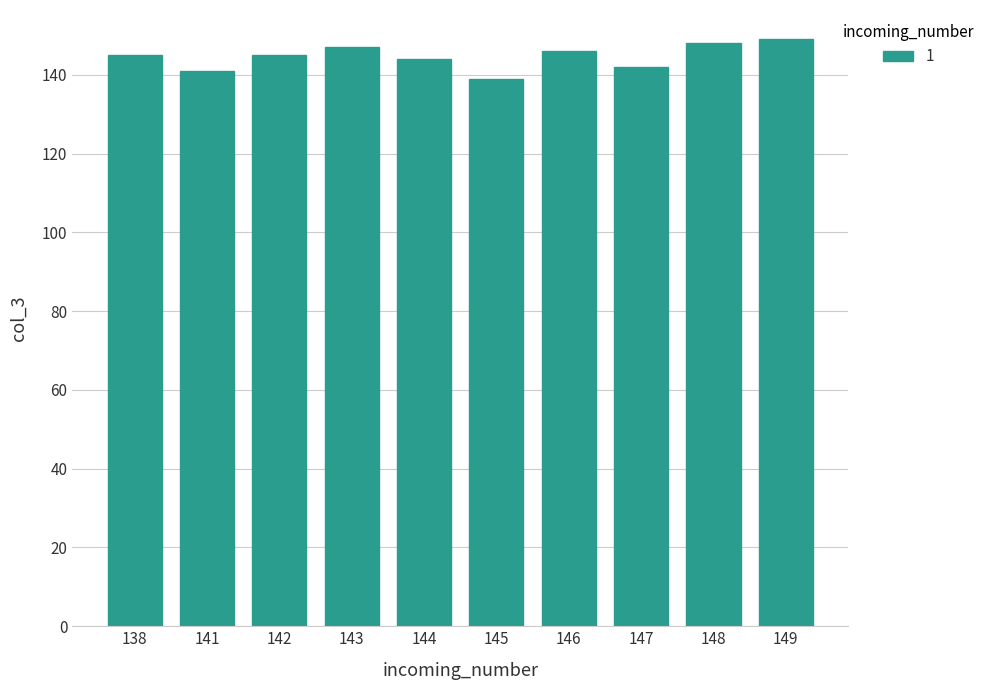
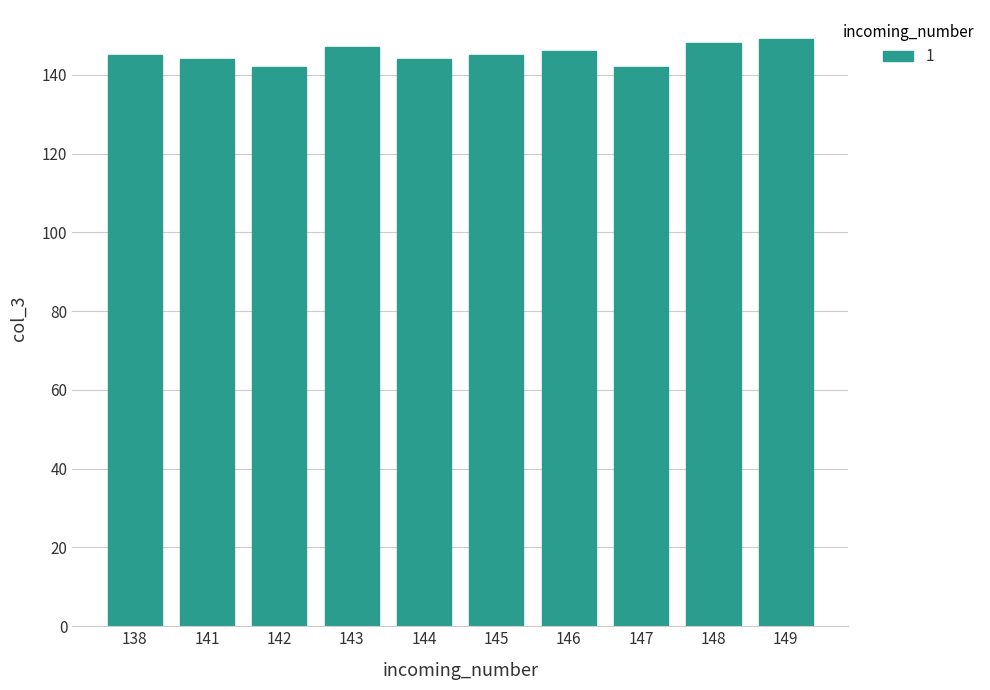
141: 141 -> 144
142: 145 -> 142
145: 139 -> 145
